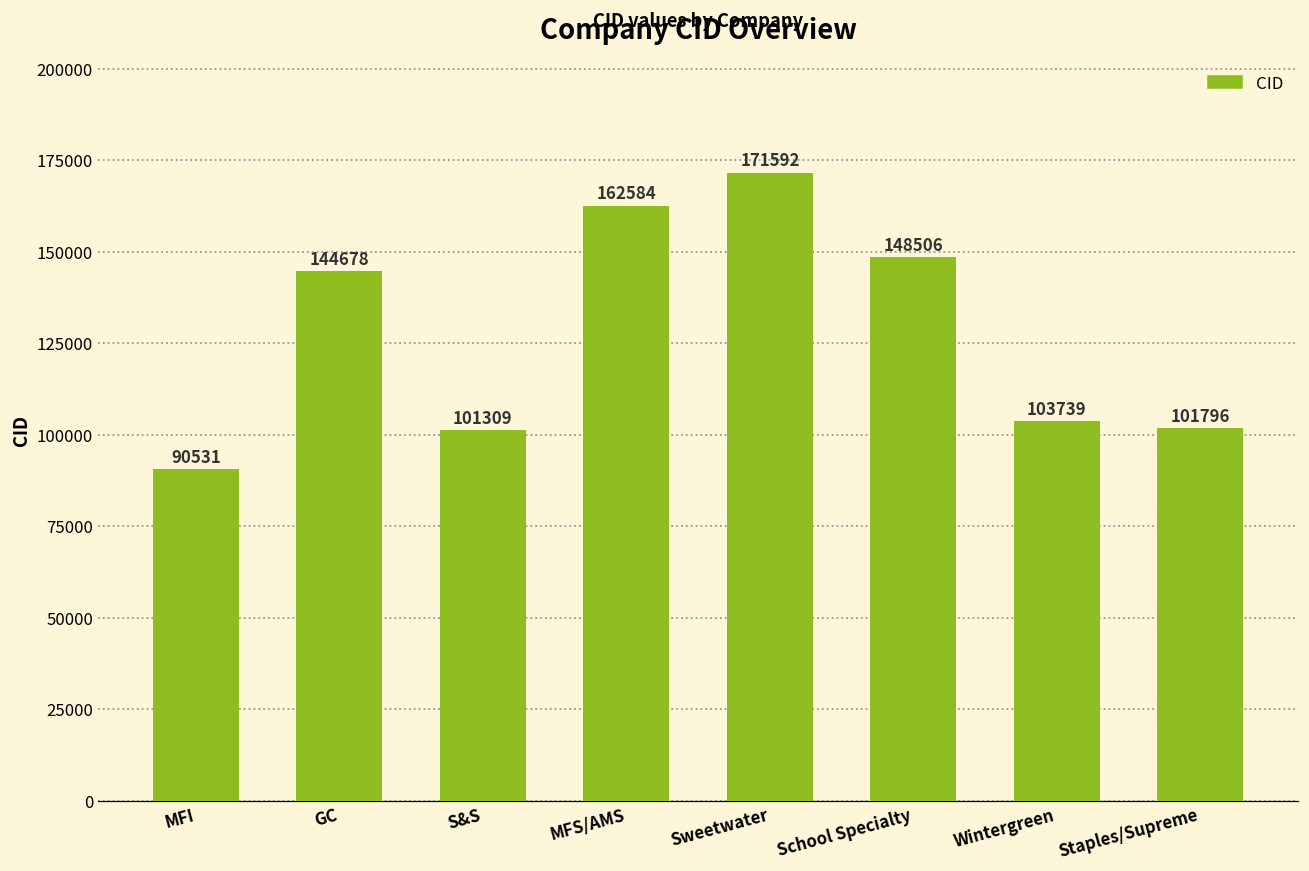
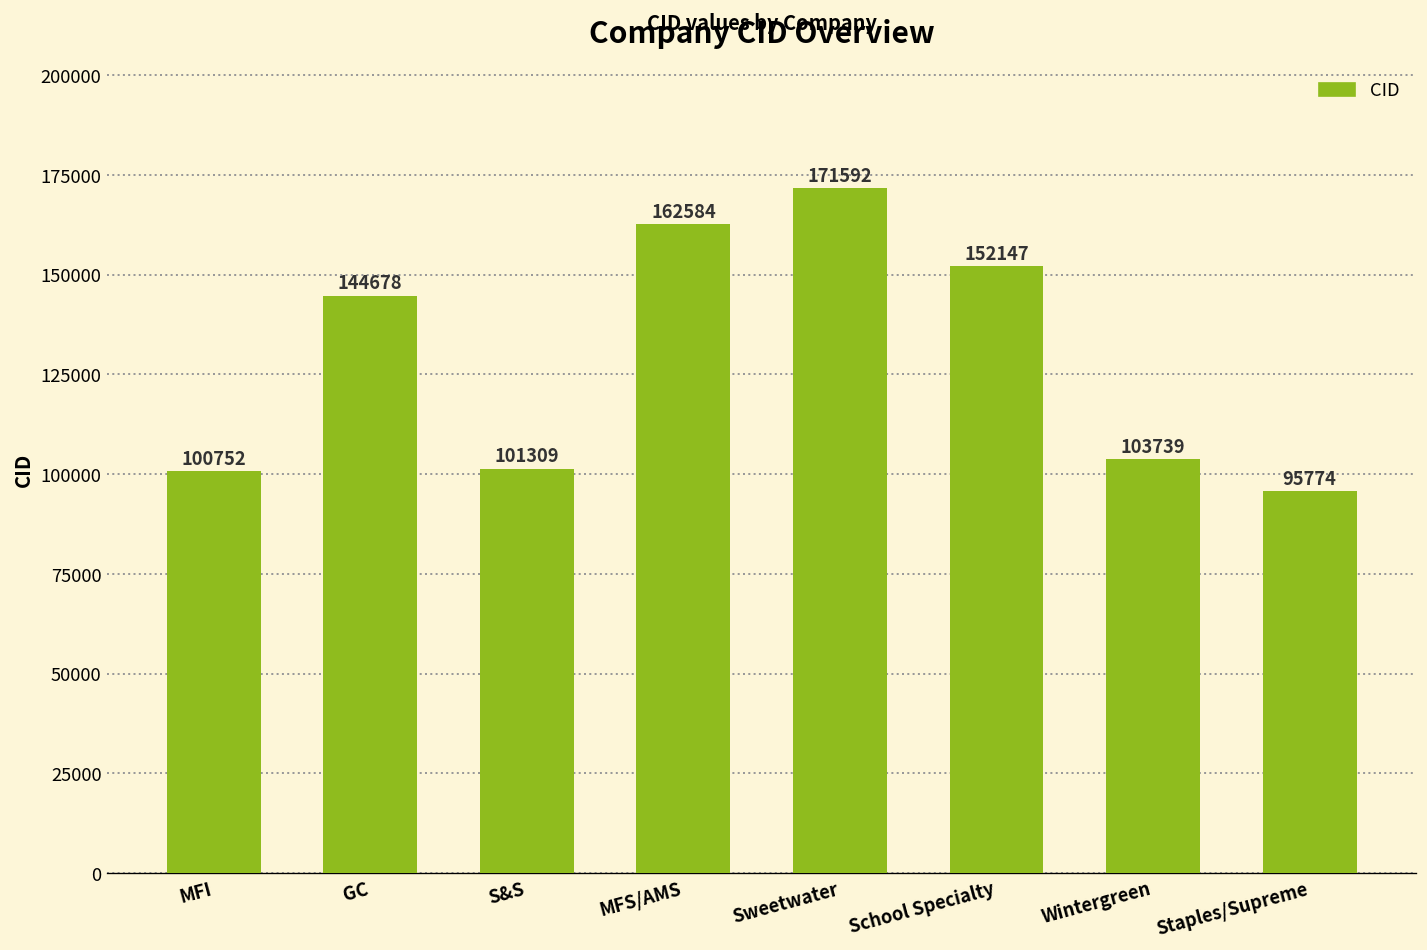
MFI: 90531 -> 100752
School Specialty: 148506 -> 152147
Staples/Supreme: 101796 -> 95774
